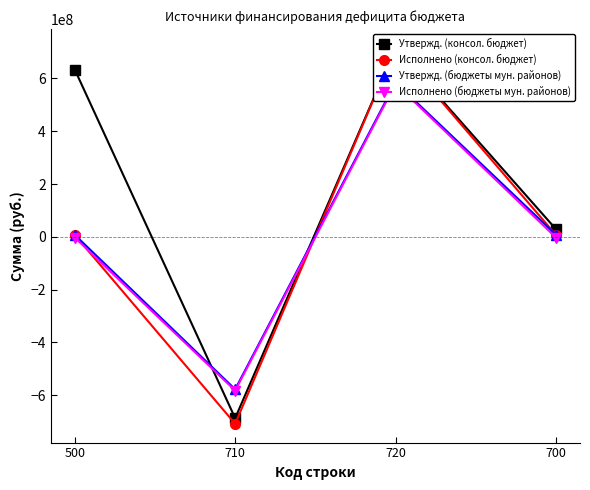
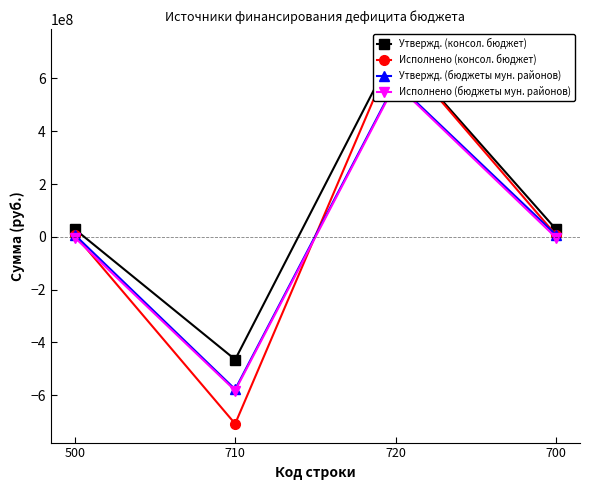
Утвержд. (консол. бюджет), 500: 630000000 -> 30000000
Утвержд. (консол. бюджет), 710: -690000000 -> -460000000
